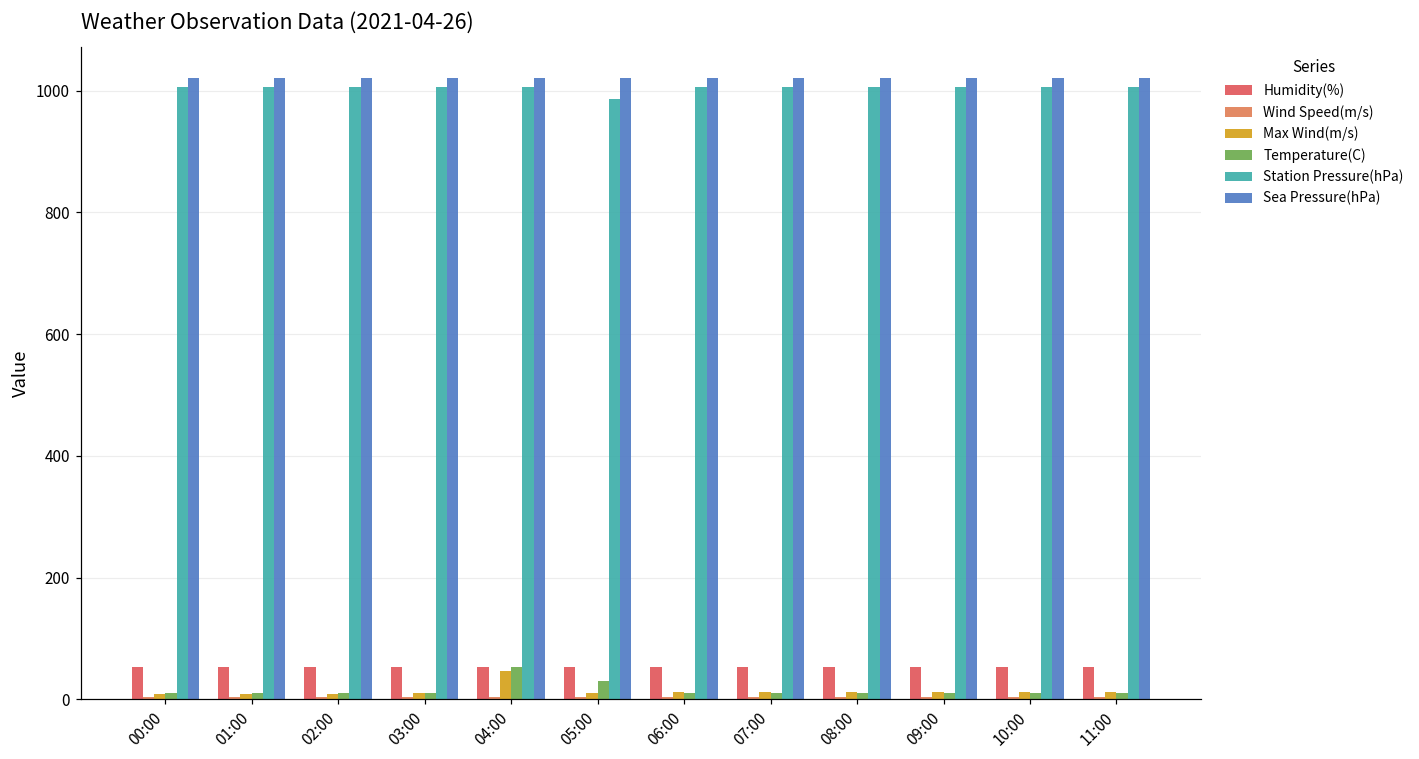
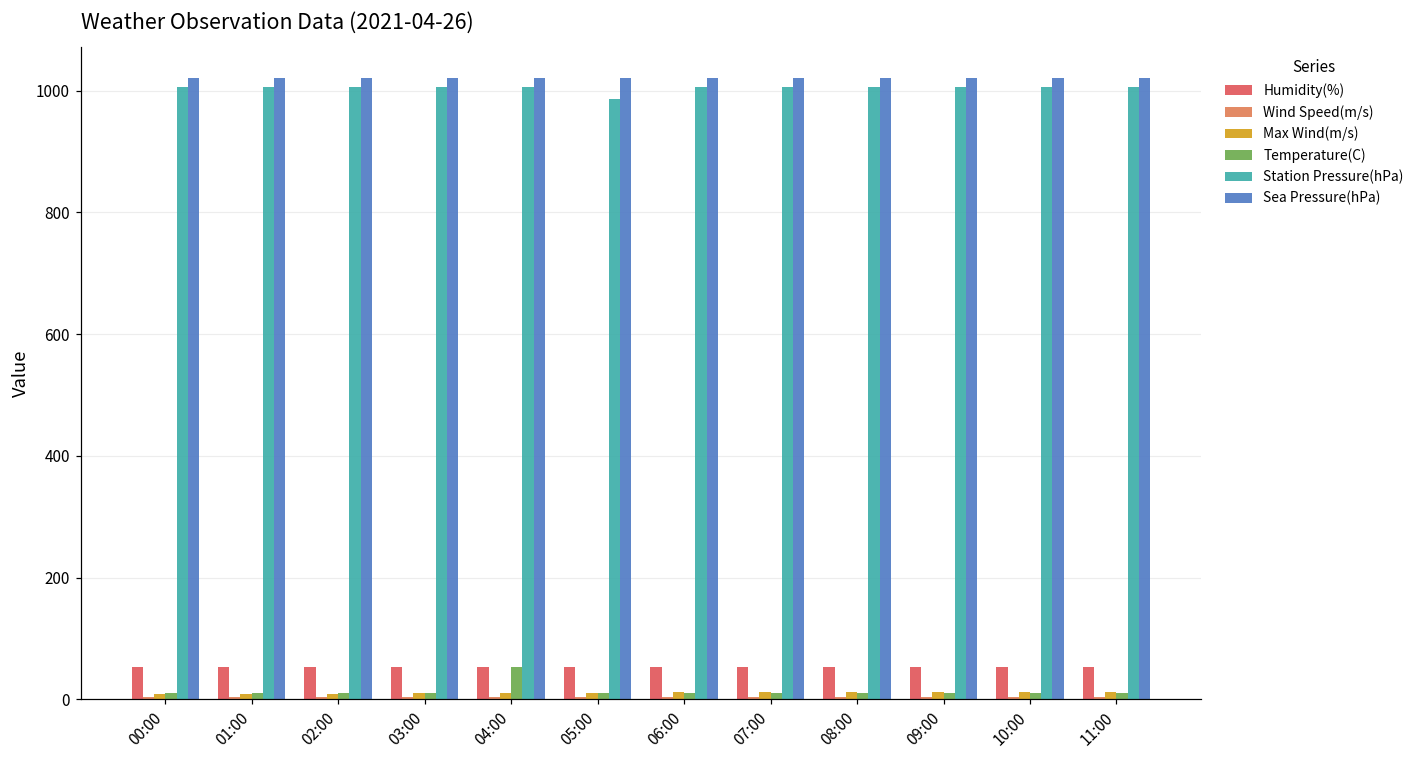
Max Wind(m/s), 04:00: 50 -> 10
Temperature(C), 05:00: 30 -> 10
